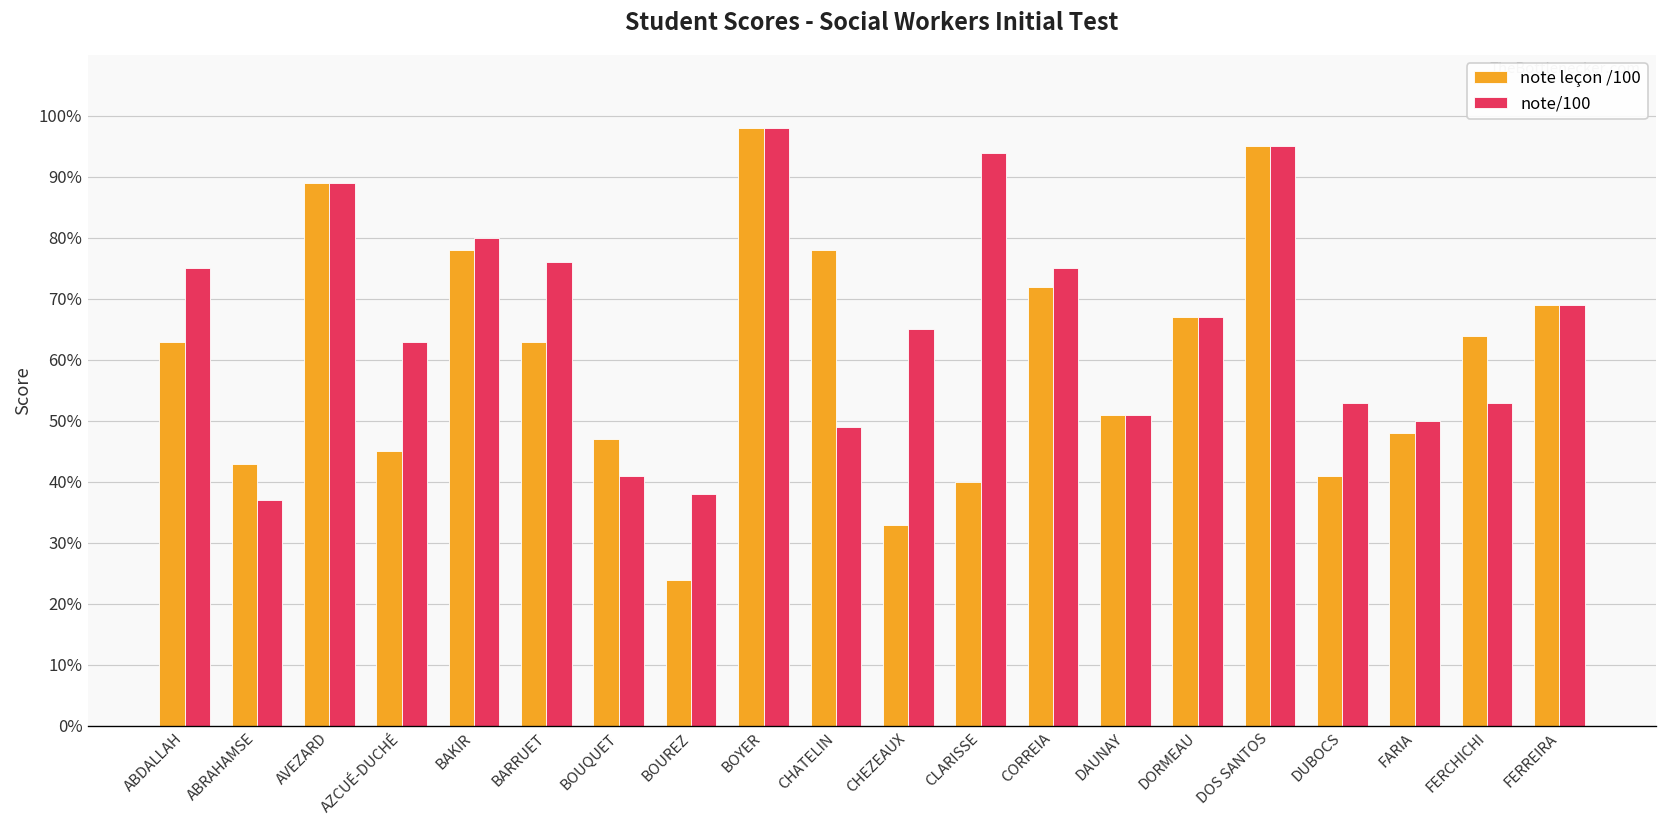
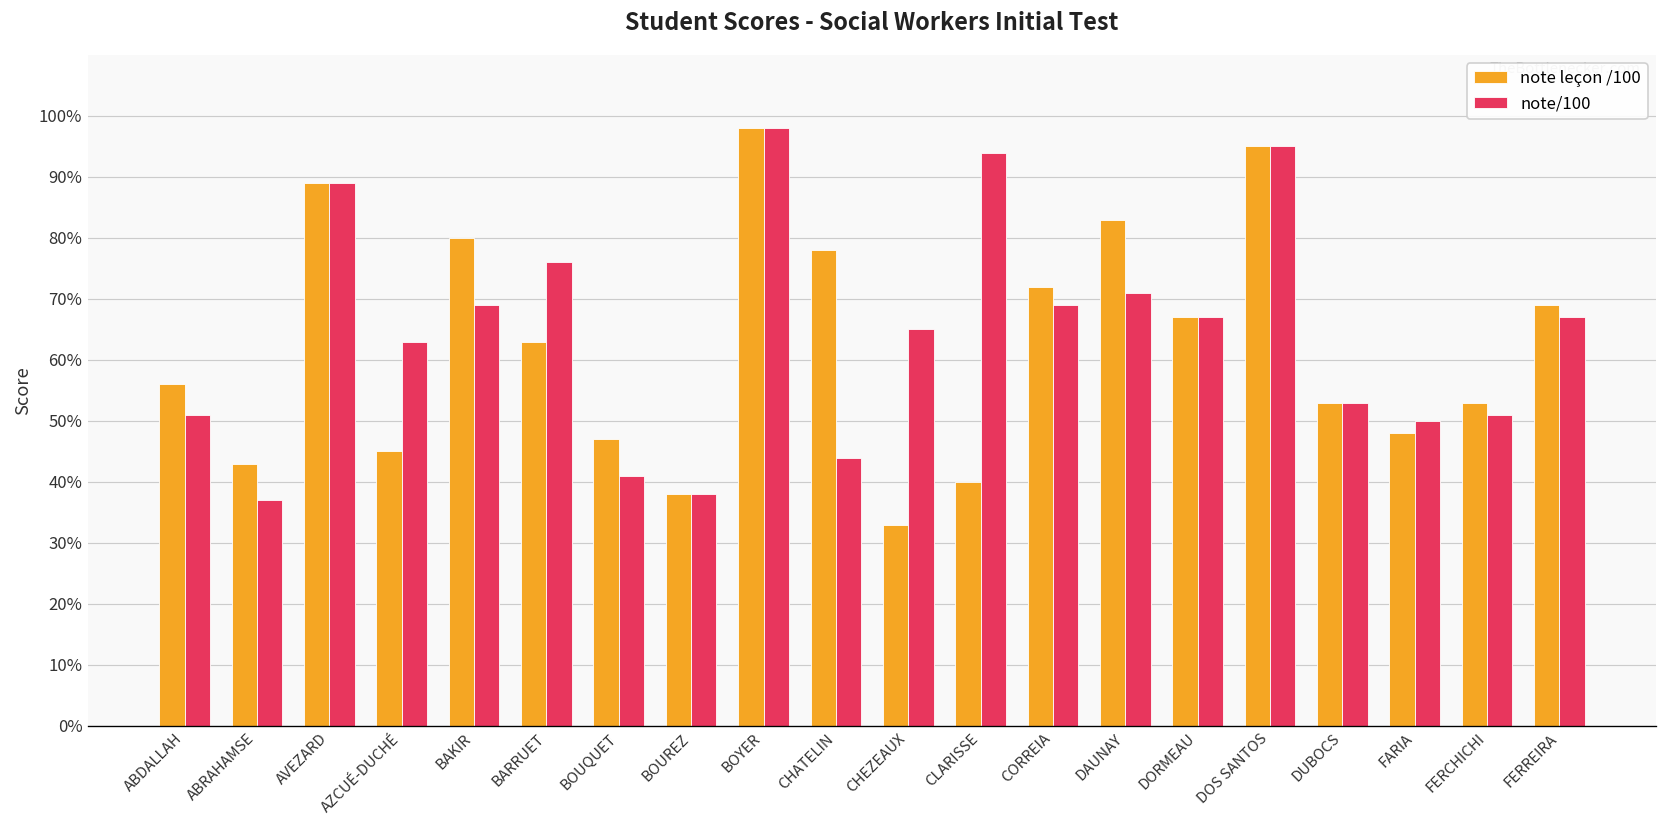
note leçon /100, ABDALLAH: 63% -> 56%
note/100, ABDALLAH: 75% -> 51%
note leçon /100, BAKIR: 78% -> 80%
note/100, BAKIR: 80% -> 69%
note leçon /100, BOUREZ: 24% -> 38%
note/100, CHATELIN: 49% -> 44%
note/100, CORREIA: 75% -> 69%
note leçon /100, DAUNAY: 51% -> 83%
note/100, DAUNAY: 51% -> 71%
note leçon /100, DUBOCS: 41% -> 53%
note leçon /100, FERCHICHI: 64% -> 53%
note/100, FERCHICHI: 53% -> 51%
note/100, FERREIRA: 69% -> 67%
